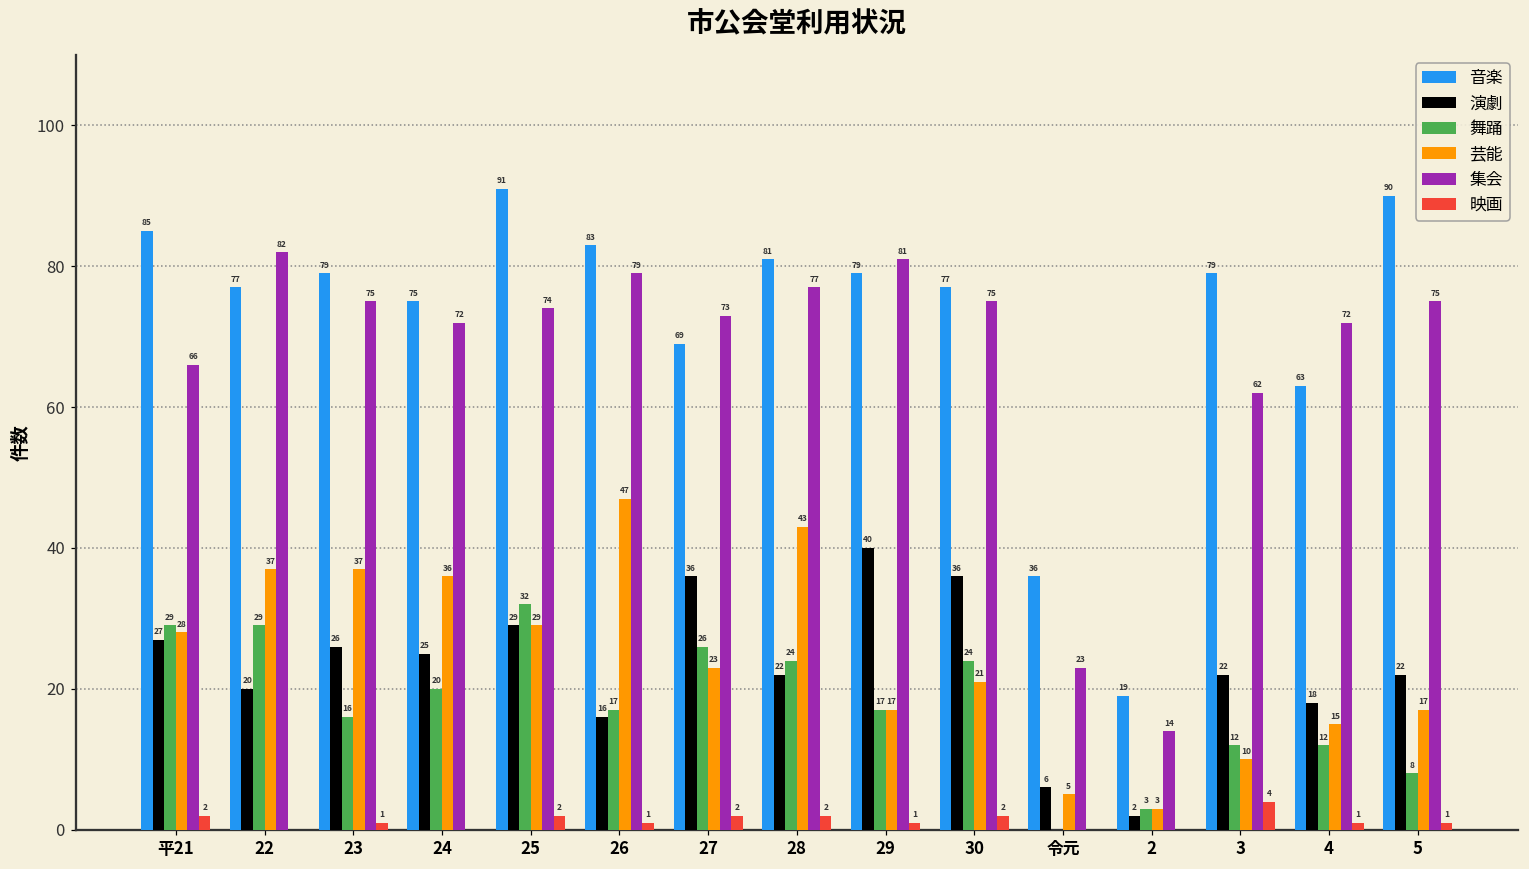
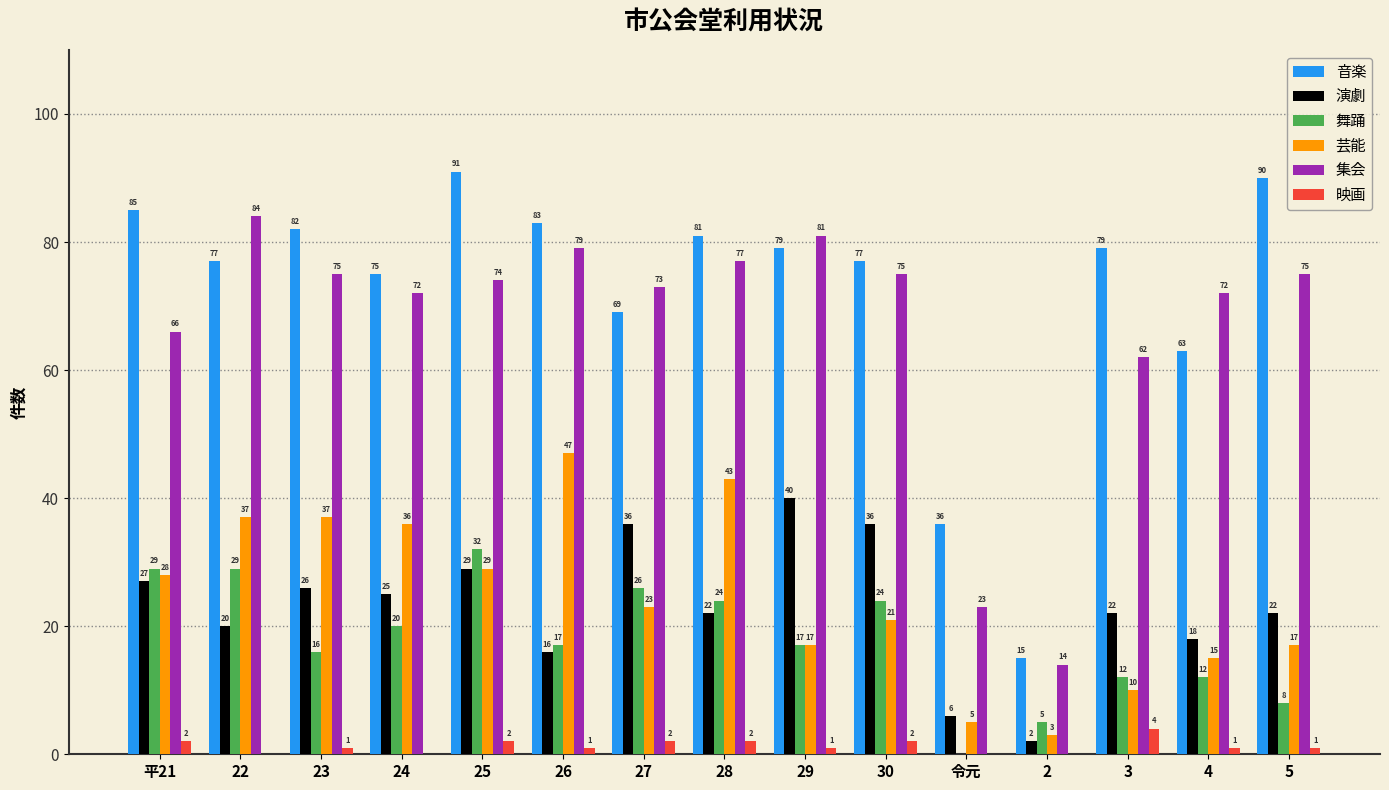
集会, 22: 82 -> 84
音楽, 23: 79 -> 82
音楽, 2: 19 -> 15
舞踊, 2: 3 -> 5
